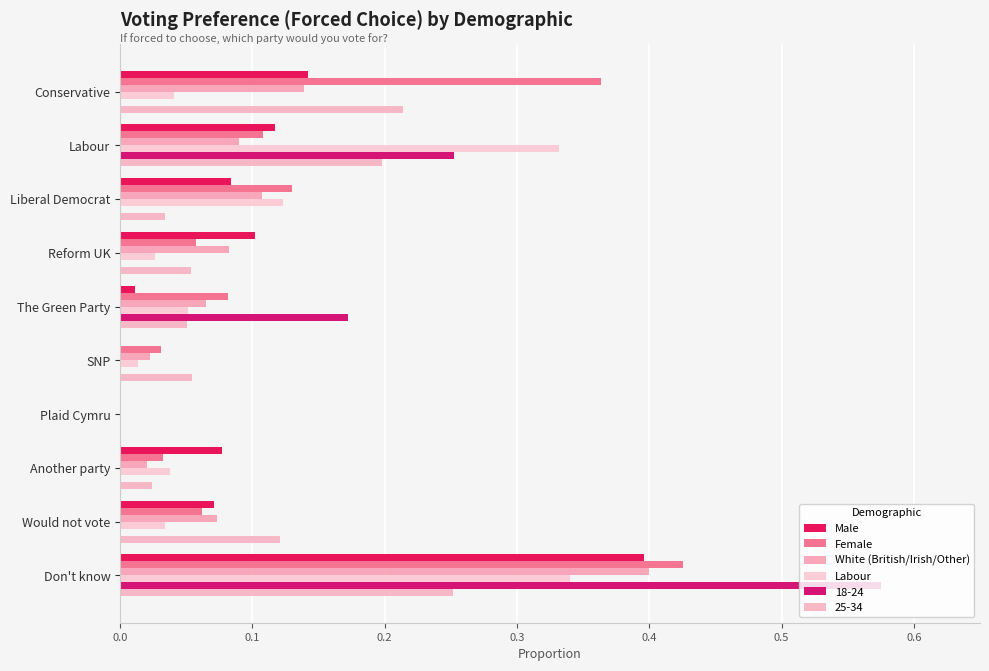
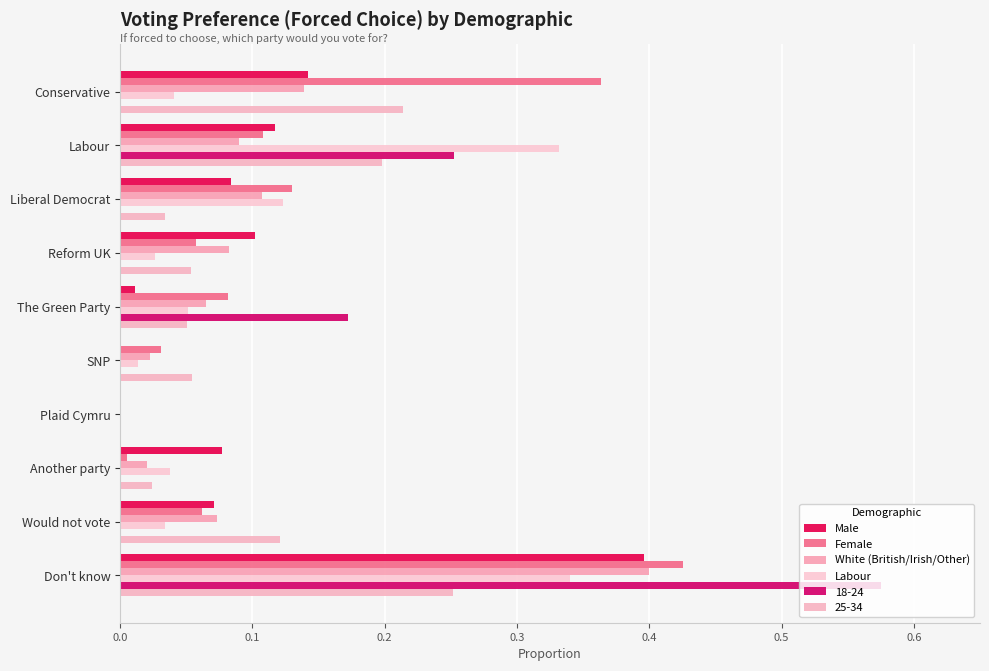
Female, Another party: 0.032 -> 0.006
